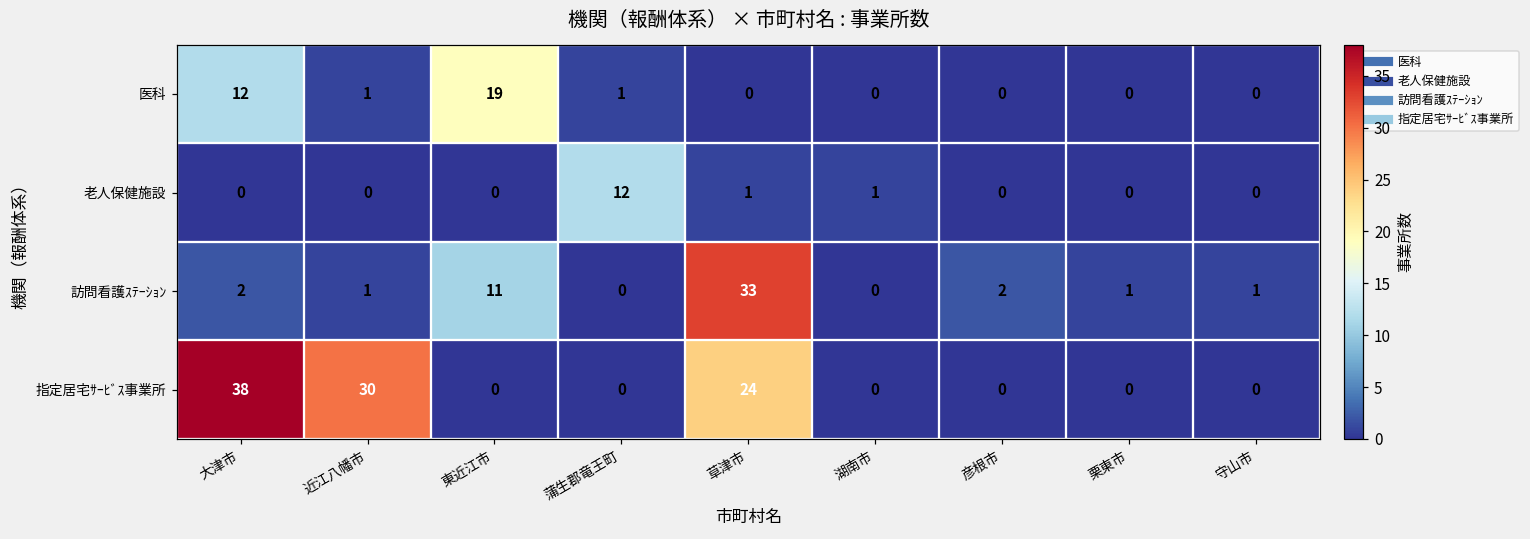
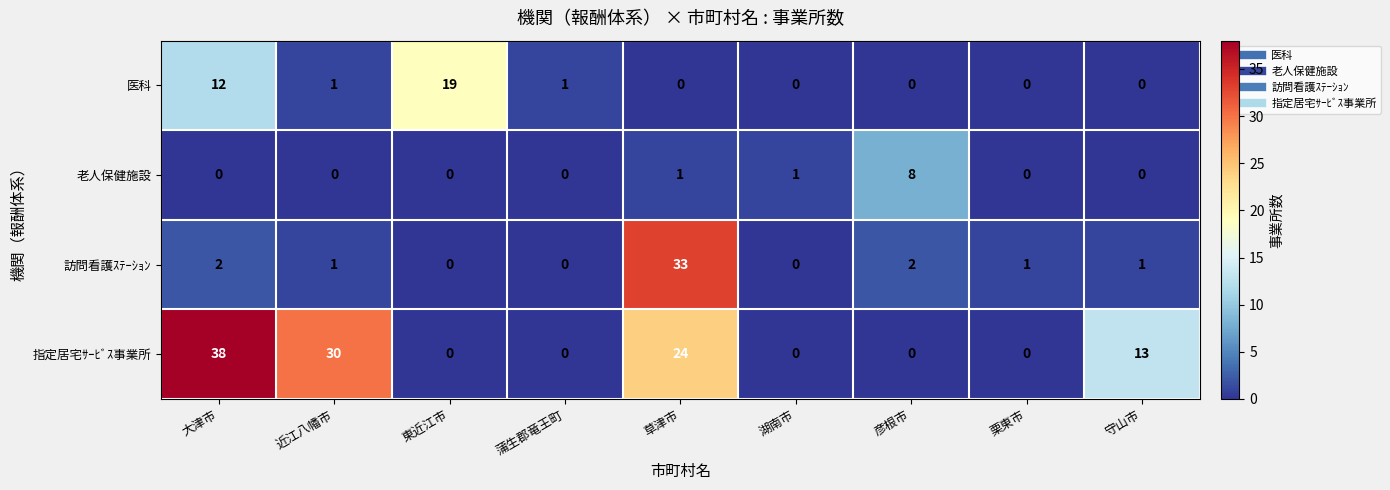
老人保健施設, 蒲生郡竜王町: 12 -> 0
老人保健施設, 彦根市: 0 -> 8
訪問看護ｽﾃｰｼｮﾝ, 東近江市: 11 -> 0
指定居宅ｻｰﾋﾞｽ事業所, 守山市: 0 -> 13
